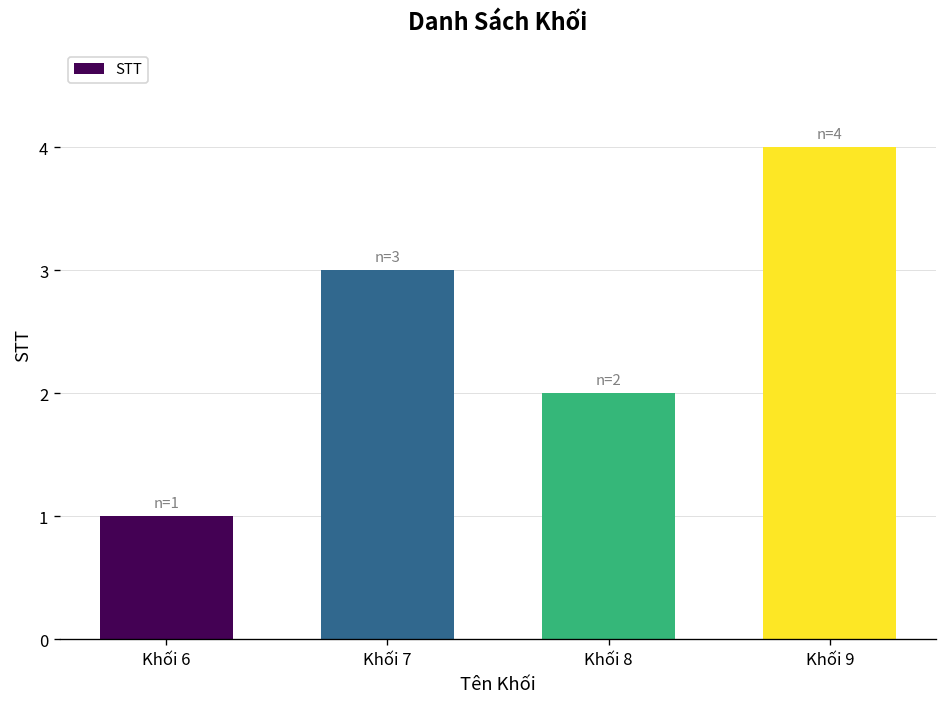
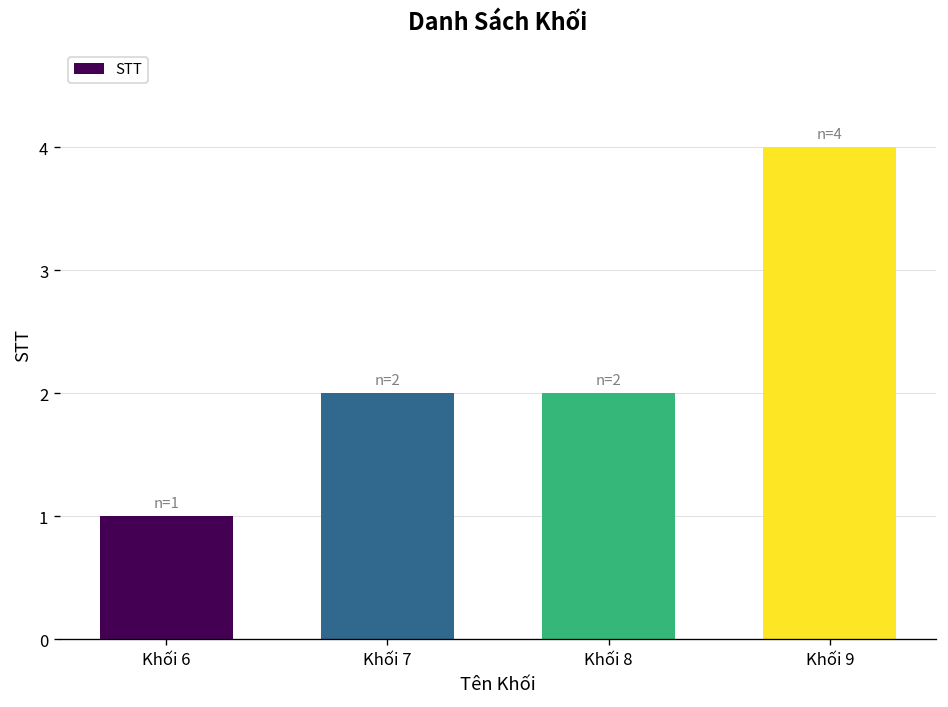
Khối 7: 3 -> 2
